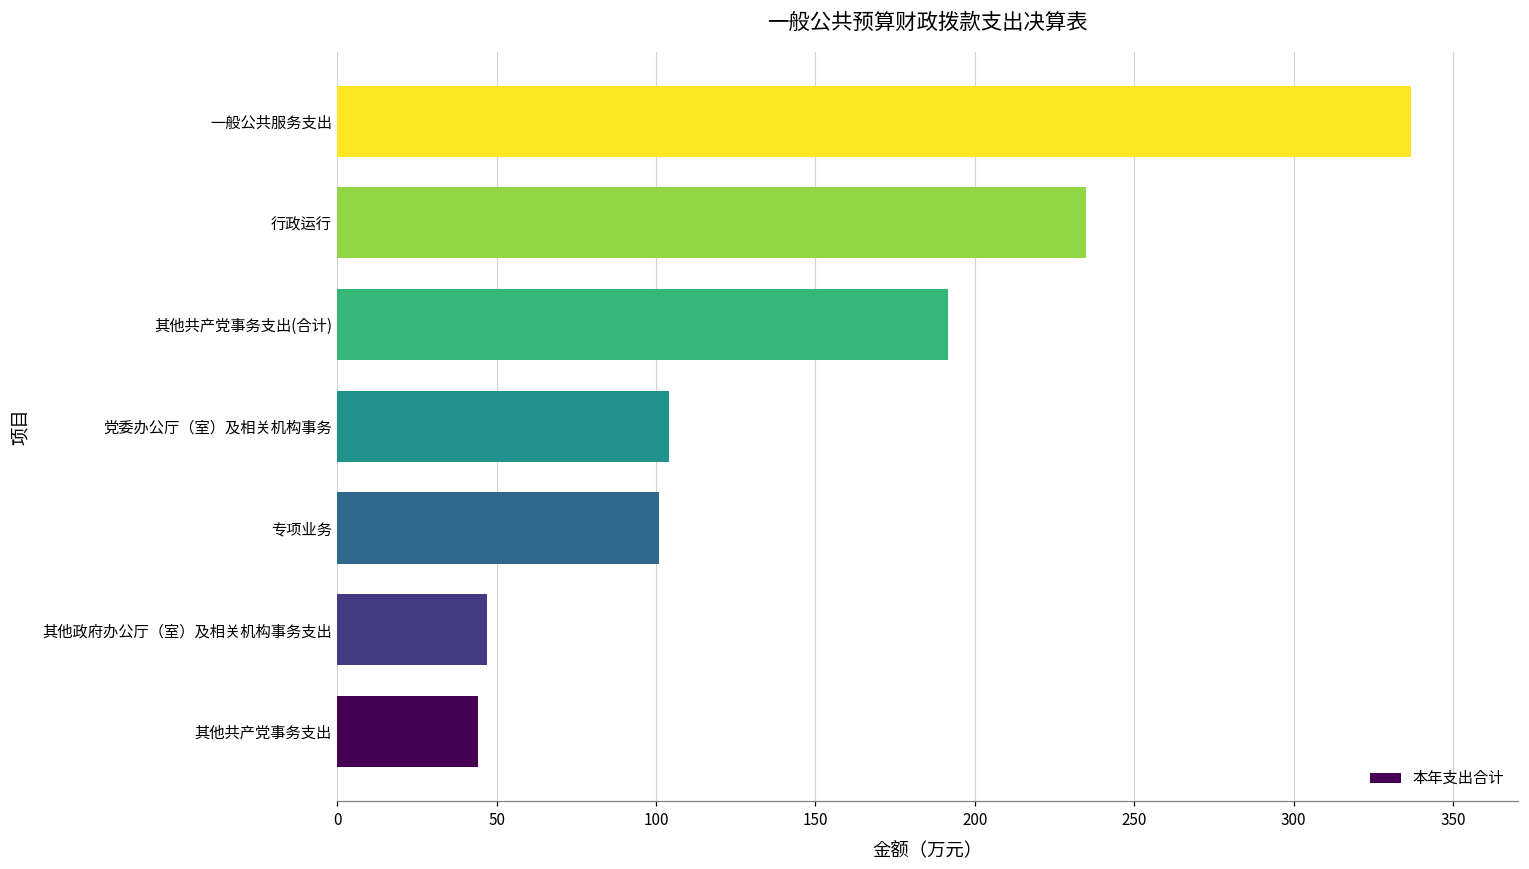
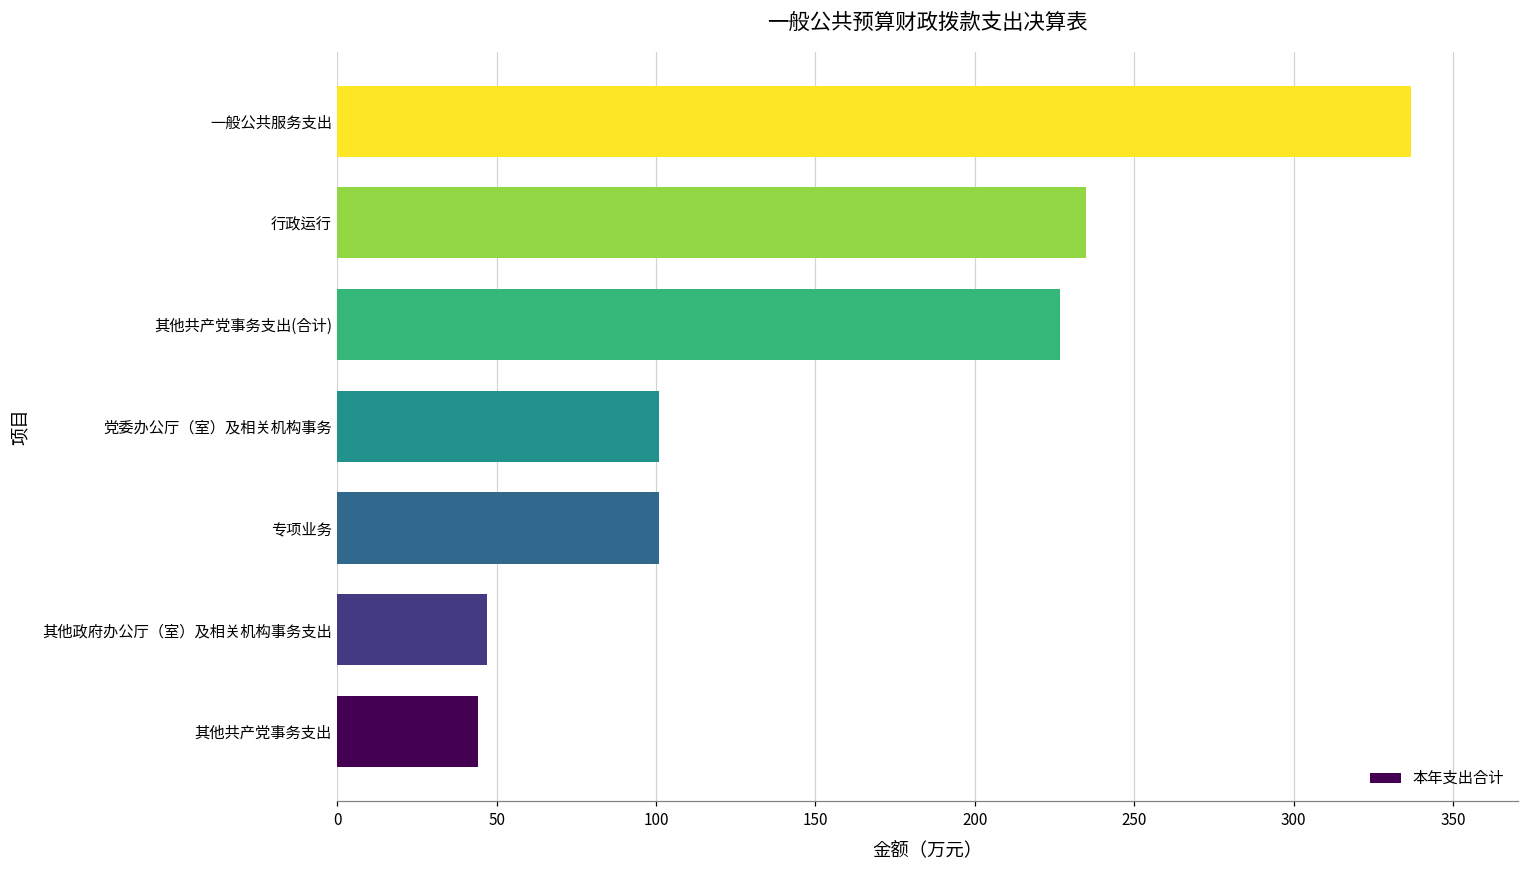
其他共产党事务支出(合计): 192 -> 227
党委办公厅（室）及相关机构事务: 104 -> 101
